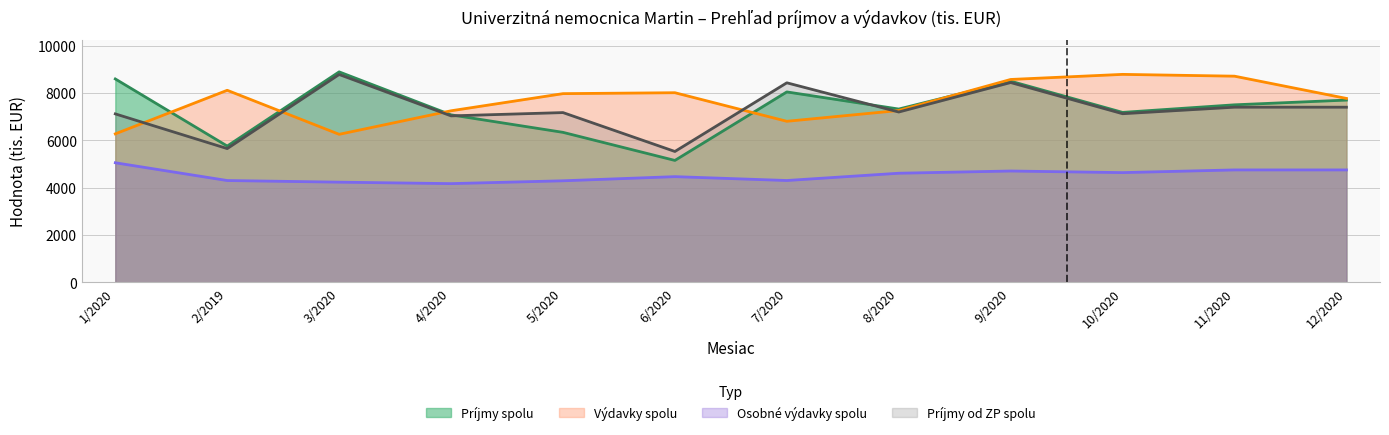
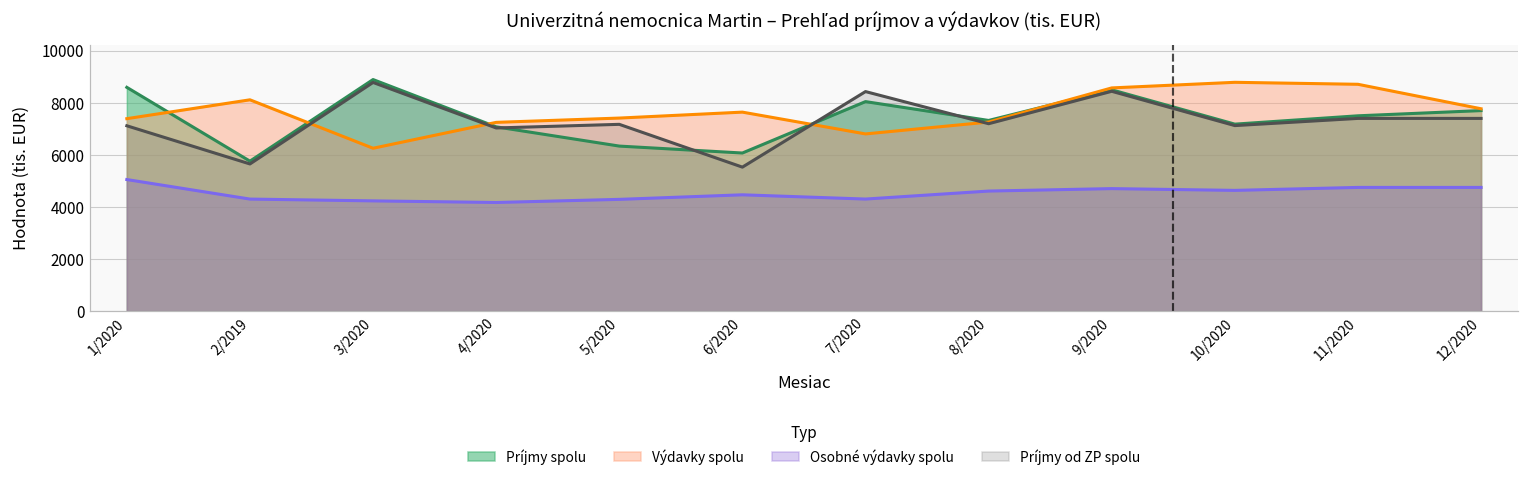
Výdavky spolu, 1/2020: 6300 -> 7400
Výdavky spolu, 5/2020: 8000 -> 7400
Príjmy spolu, 6/2020: 5200 -> 6100
Výdavky spolu, 6/2020: 8000 -> 7600
